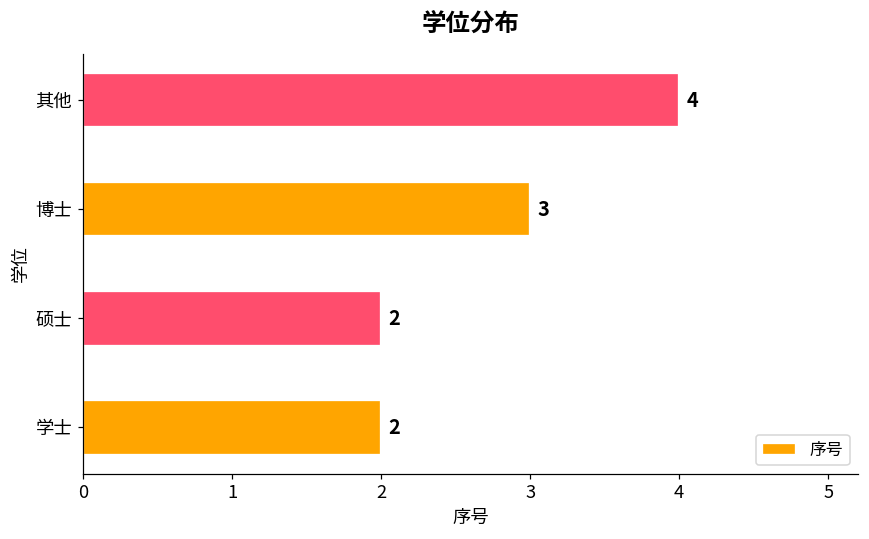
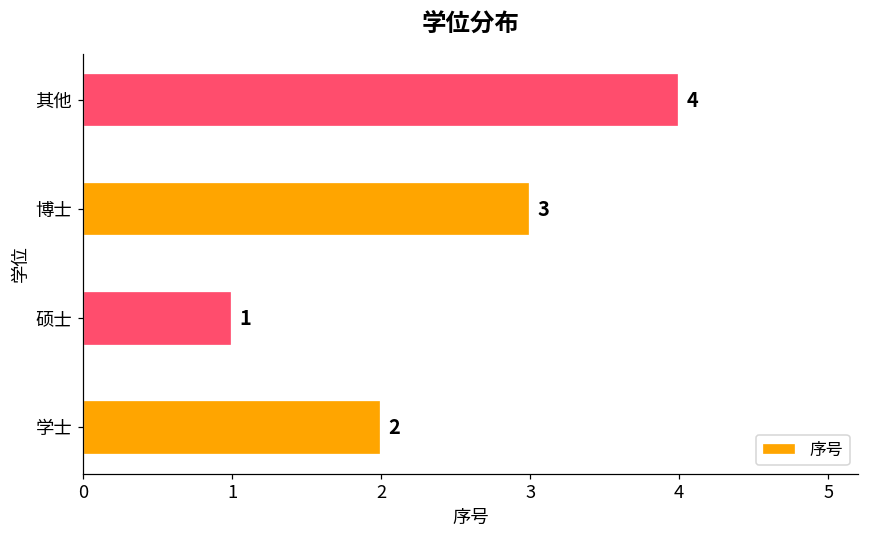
硕士: 2 -> 1
